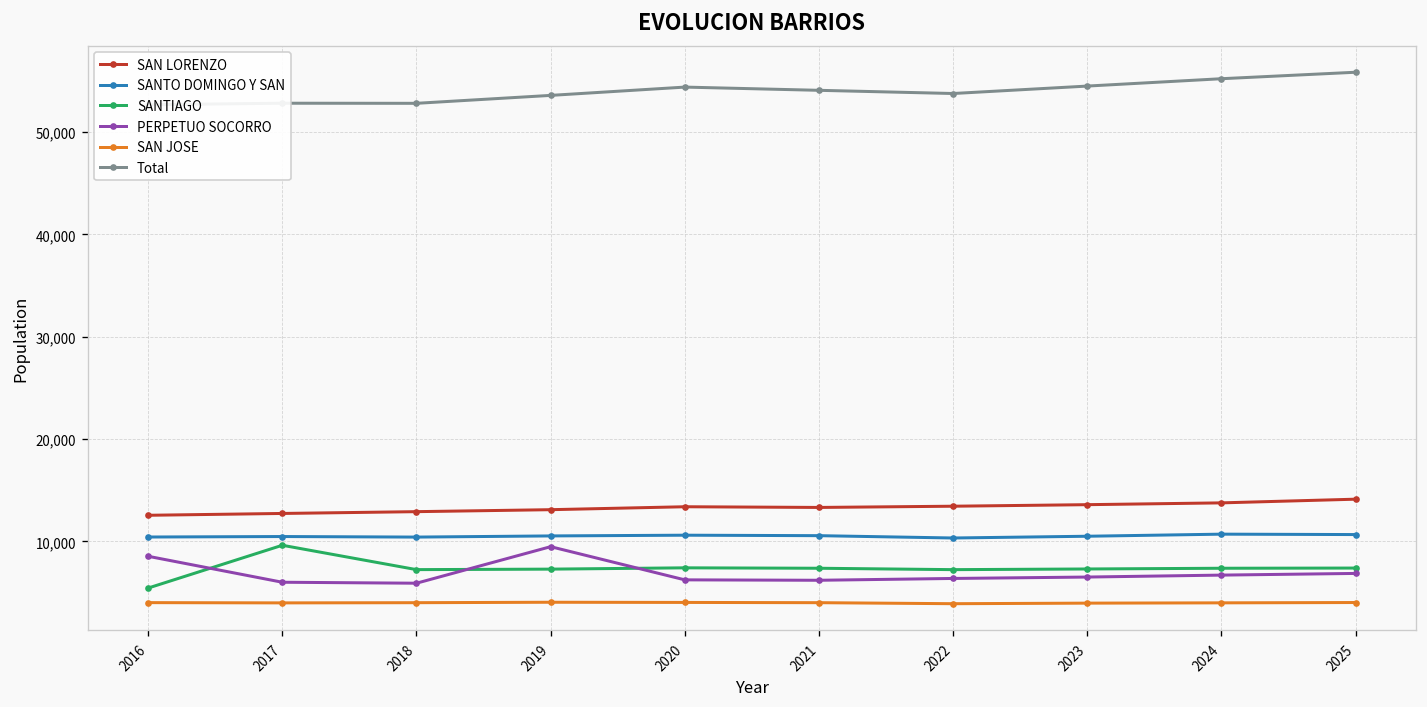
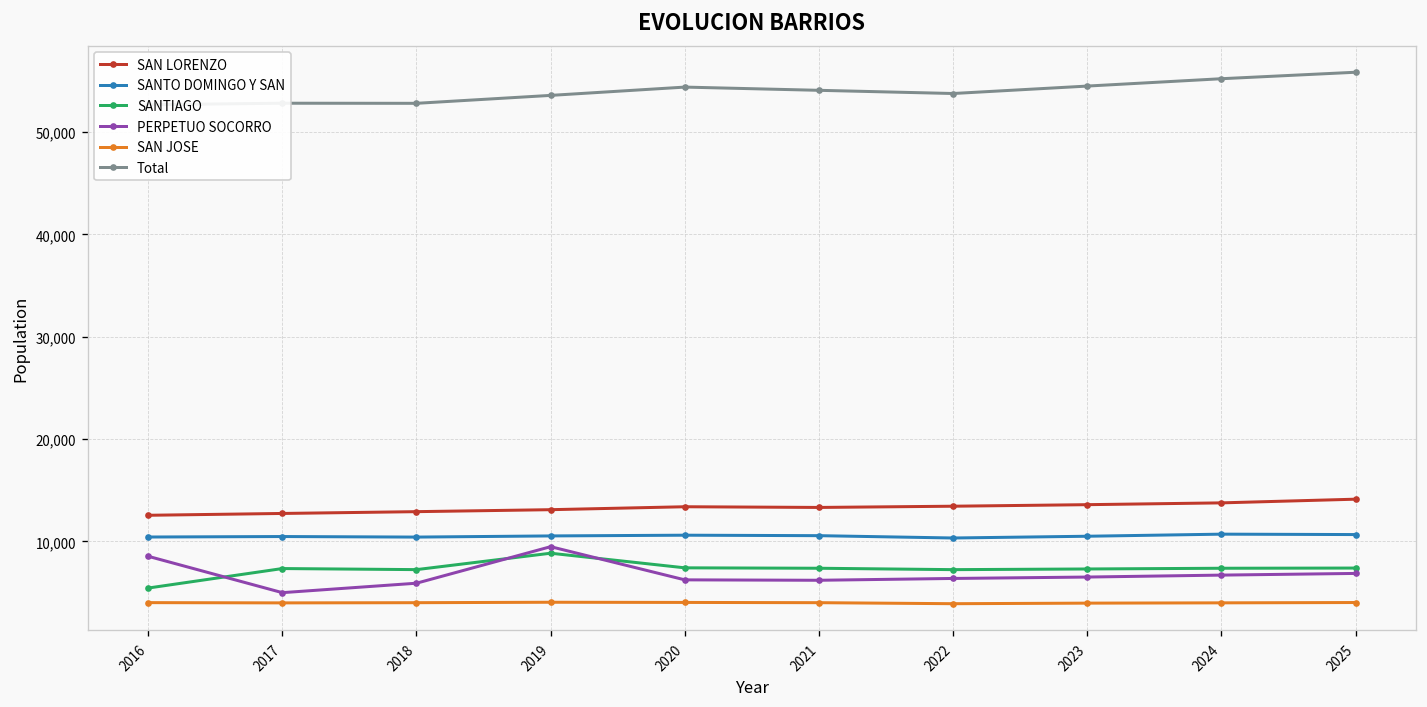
SANTIAGO, 2017: 10,000 -> 7,000
PERPETUO SOCORRO, 2017: 6,000 -> 5,000
SANTIAGO, 2019: 7,000 -> 9,000
